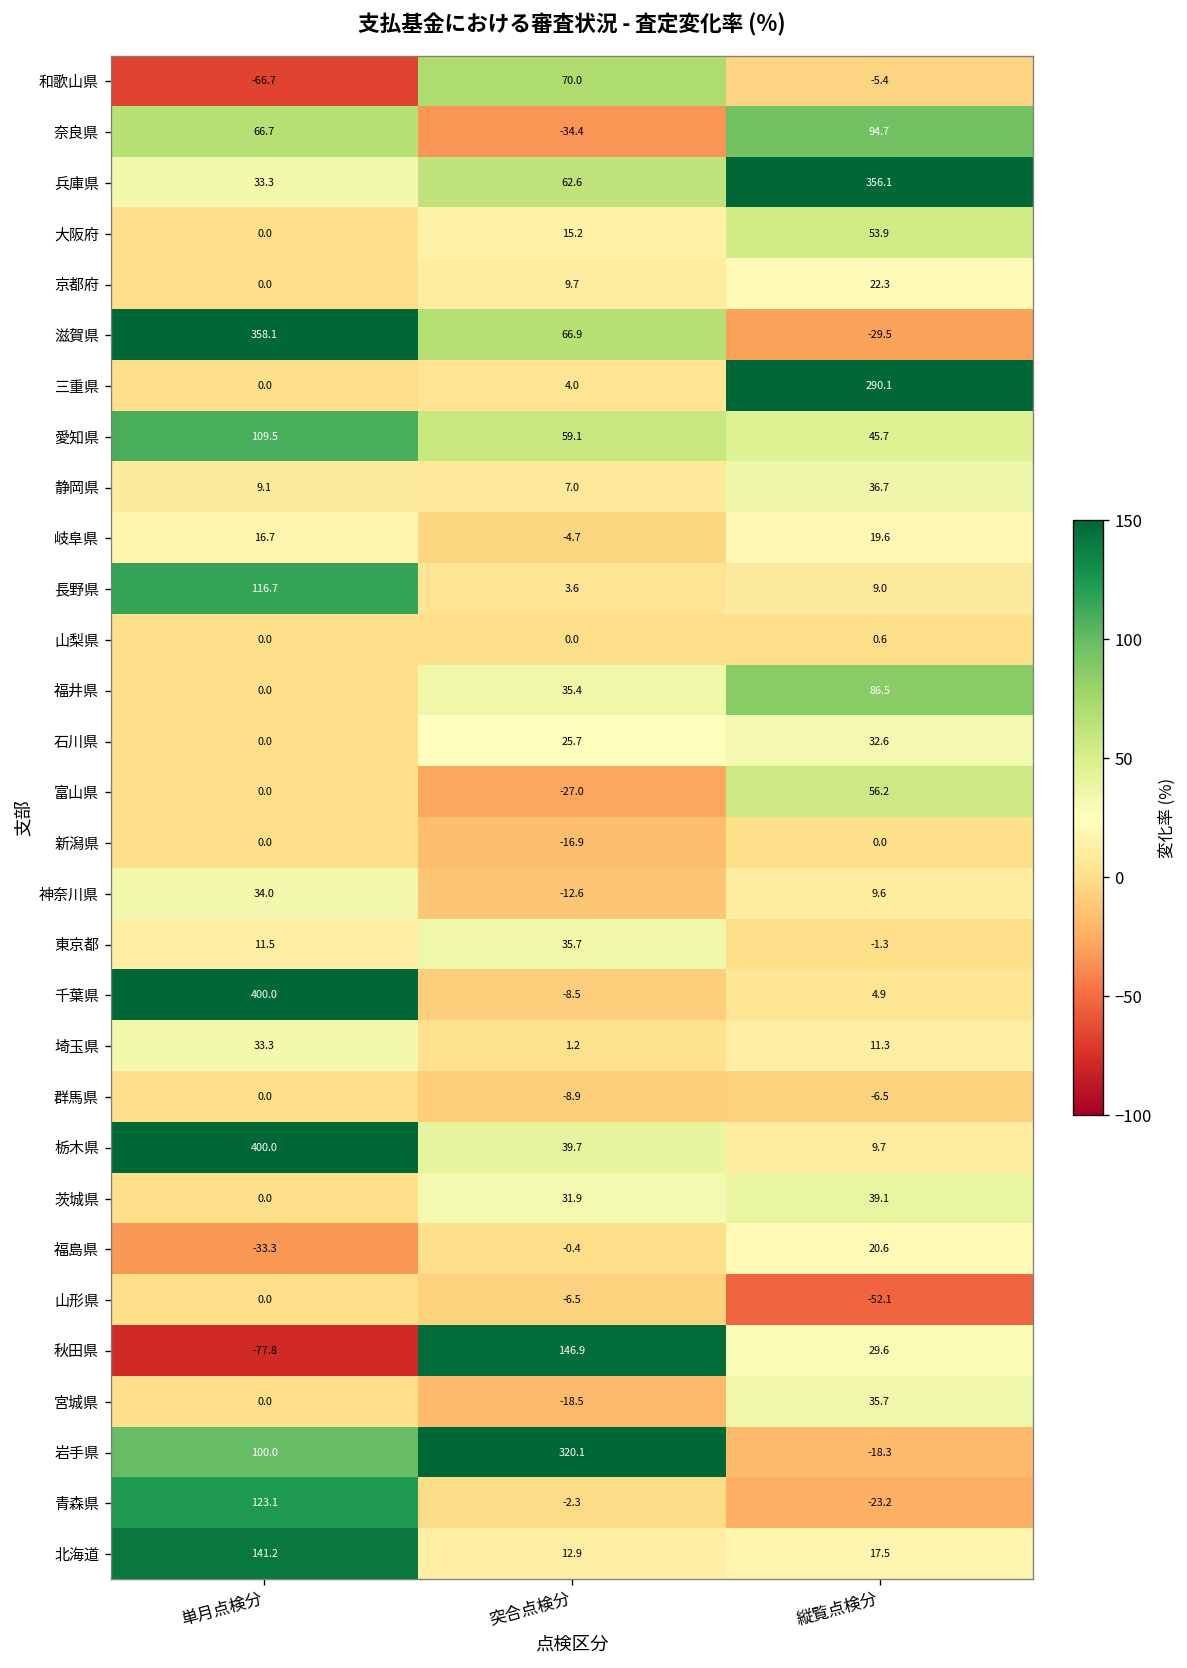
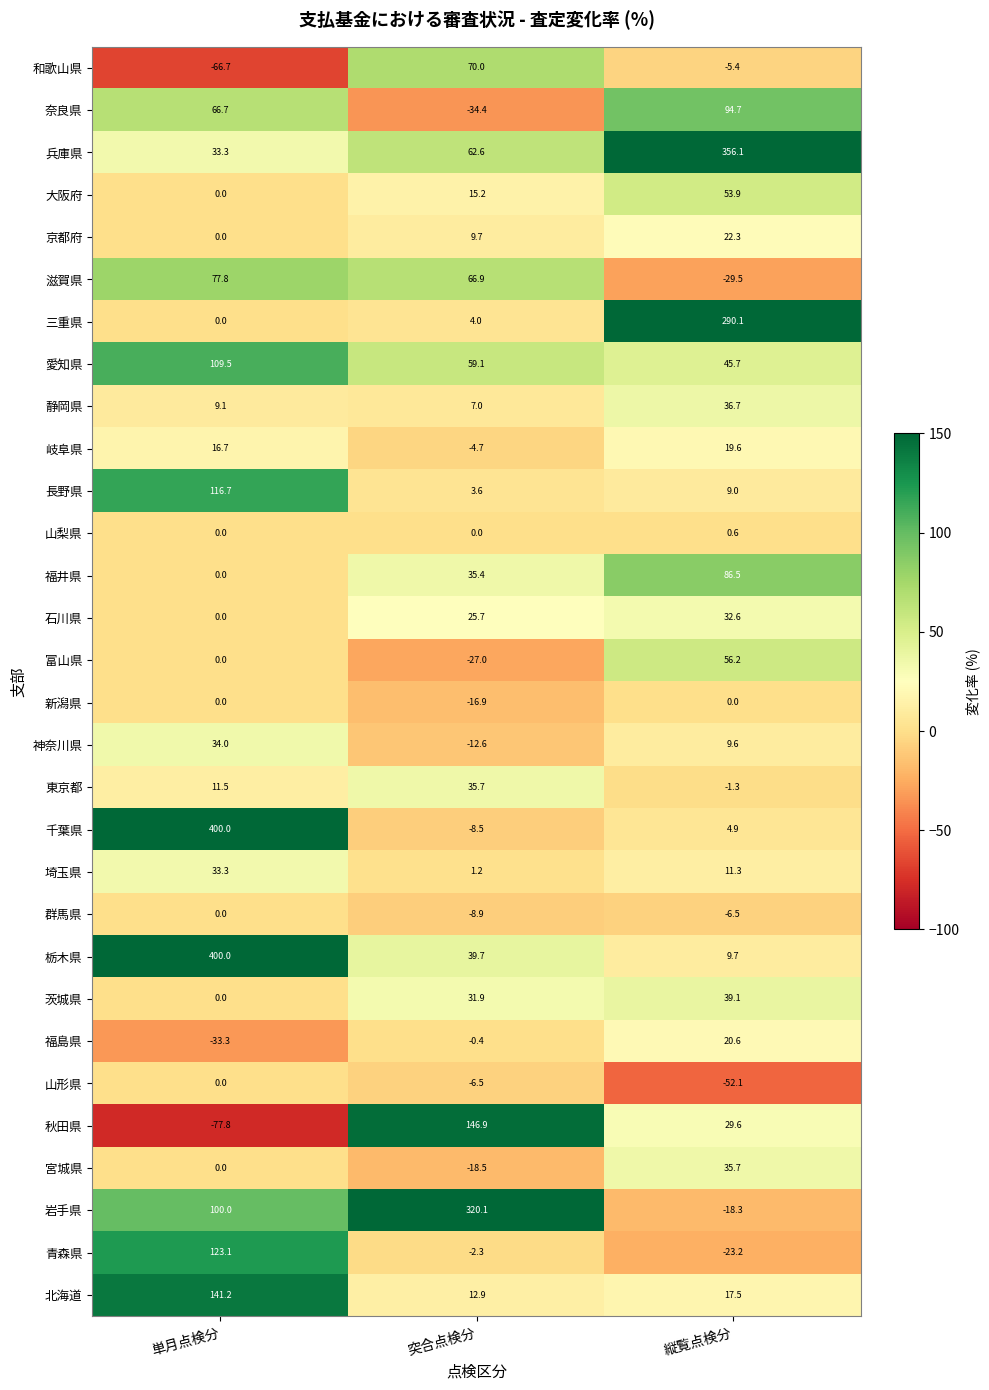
滋賀県, 単月点検分: 358.1 -> 77.8
